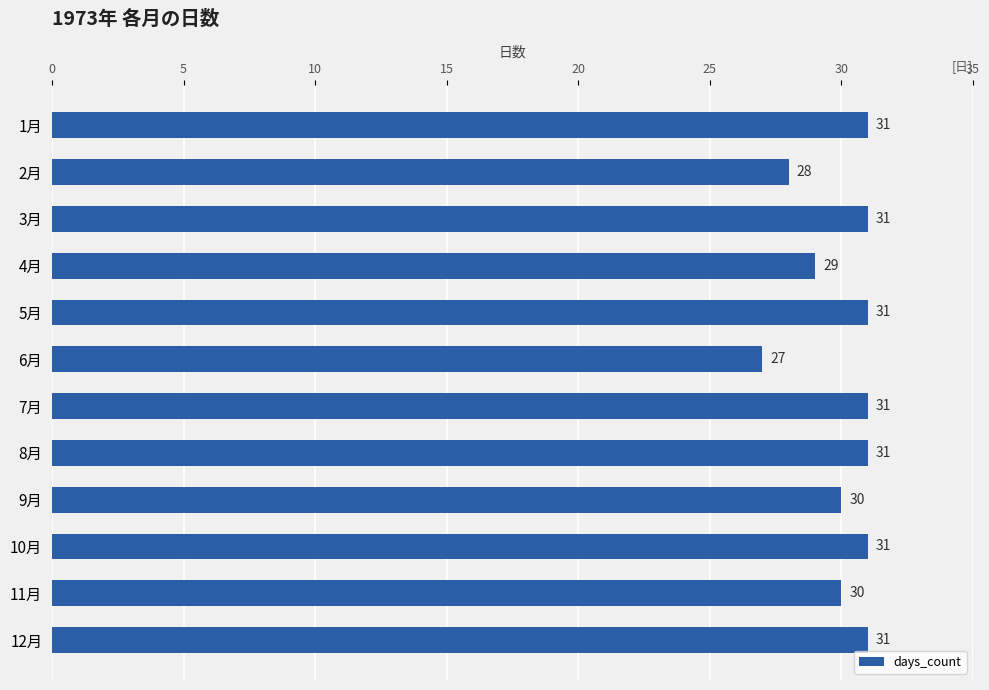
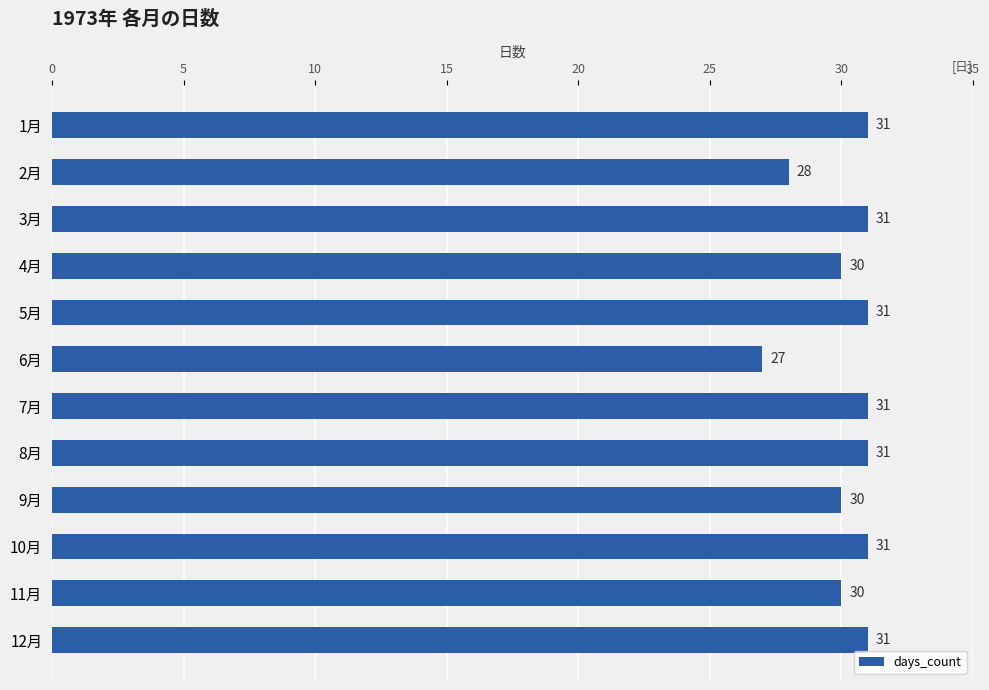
4月: 29 -> 30
